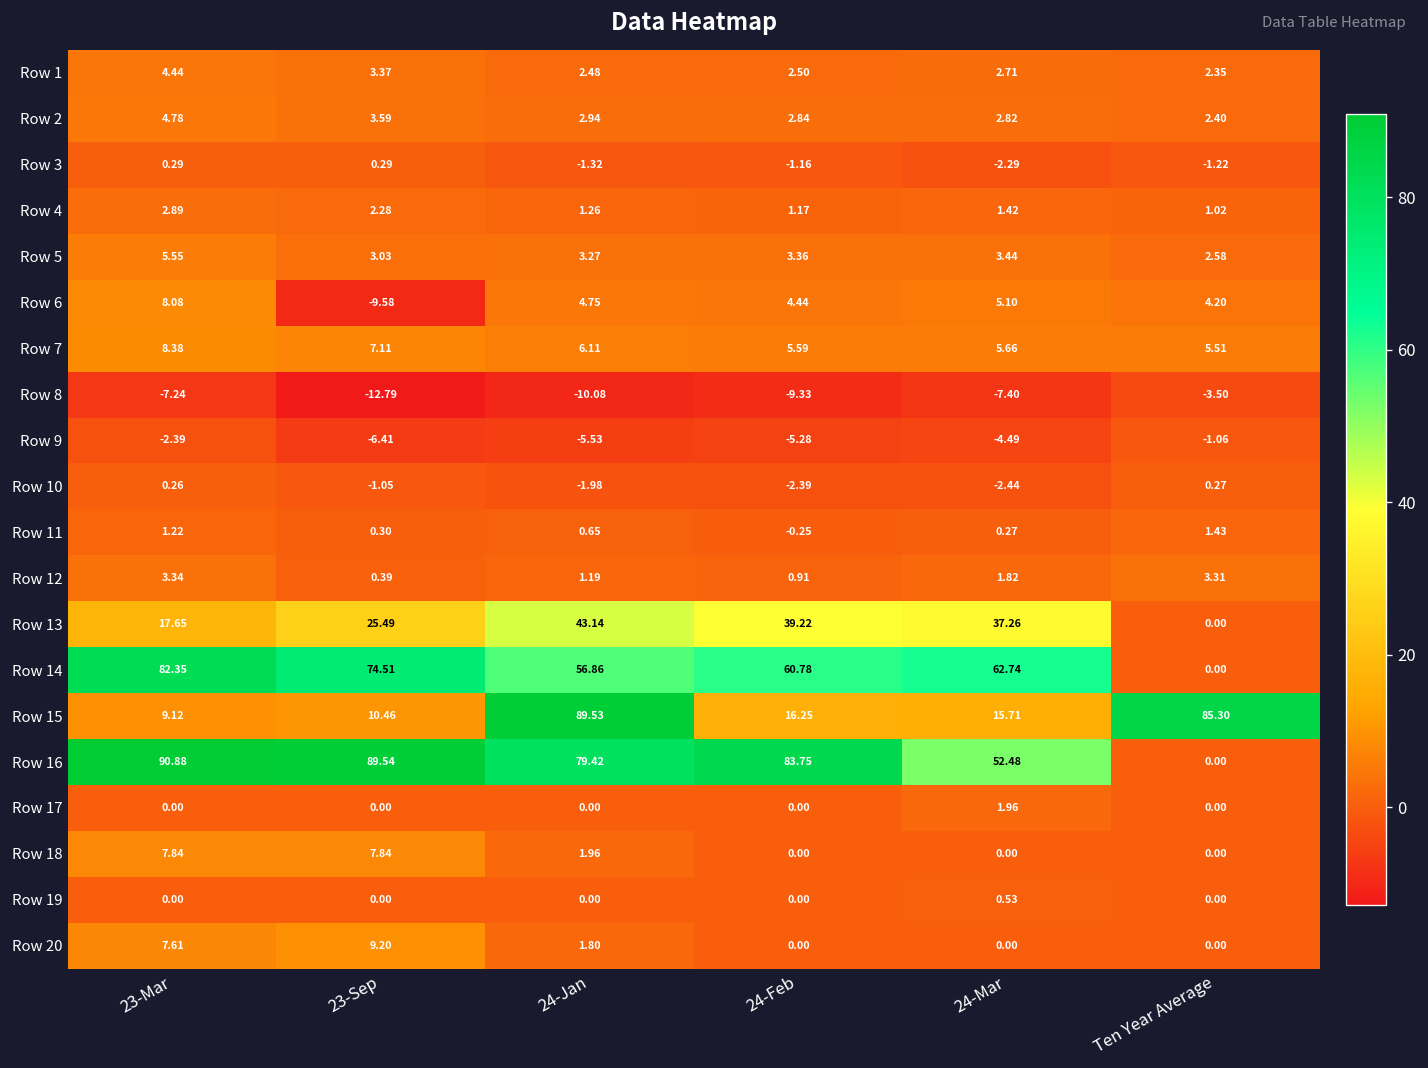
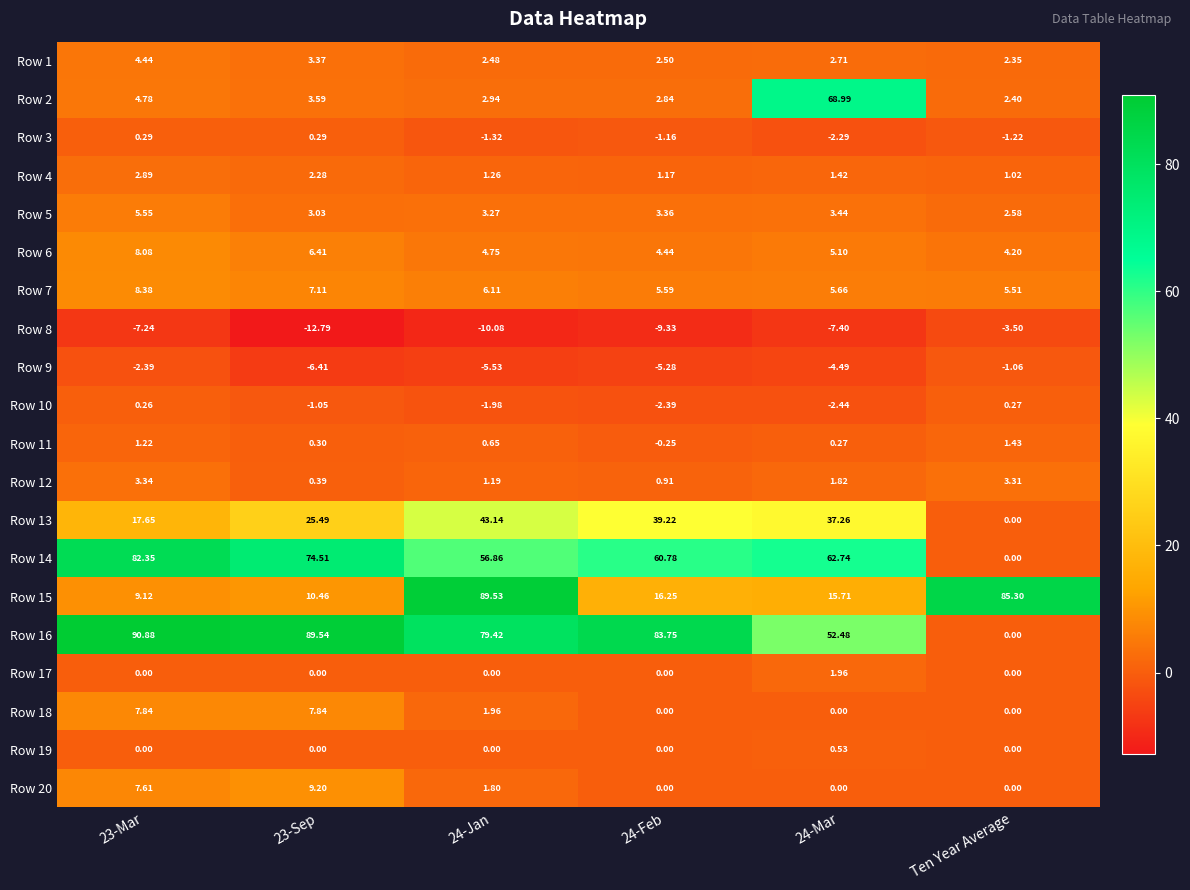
Row 2, 24-Mar: 2.82 -> 68.99
Row 6, 23-Sep: -9.58 -> 6.41
